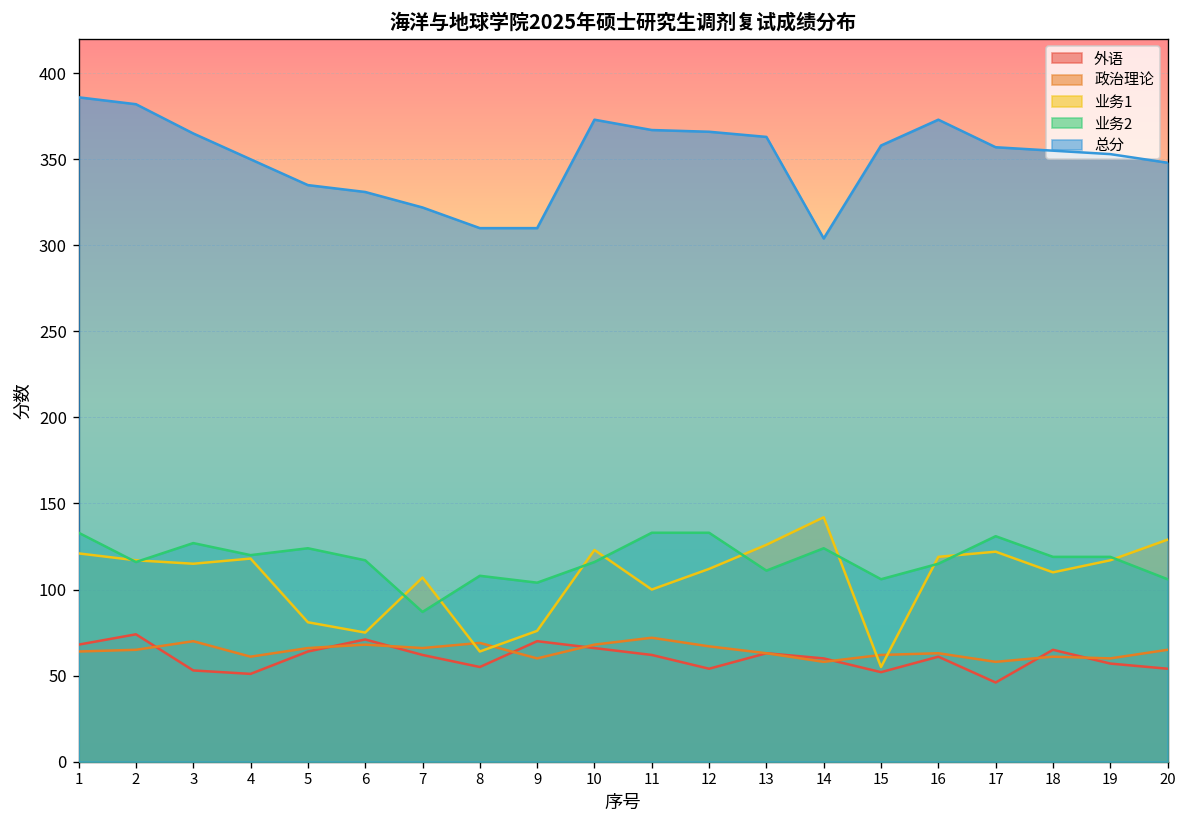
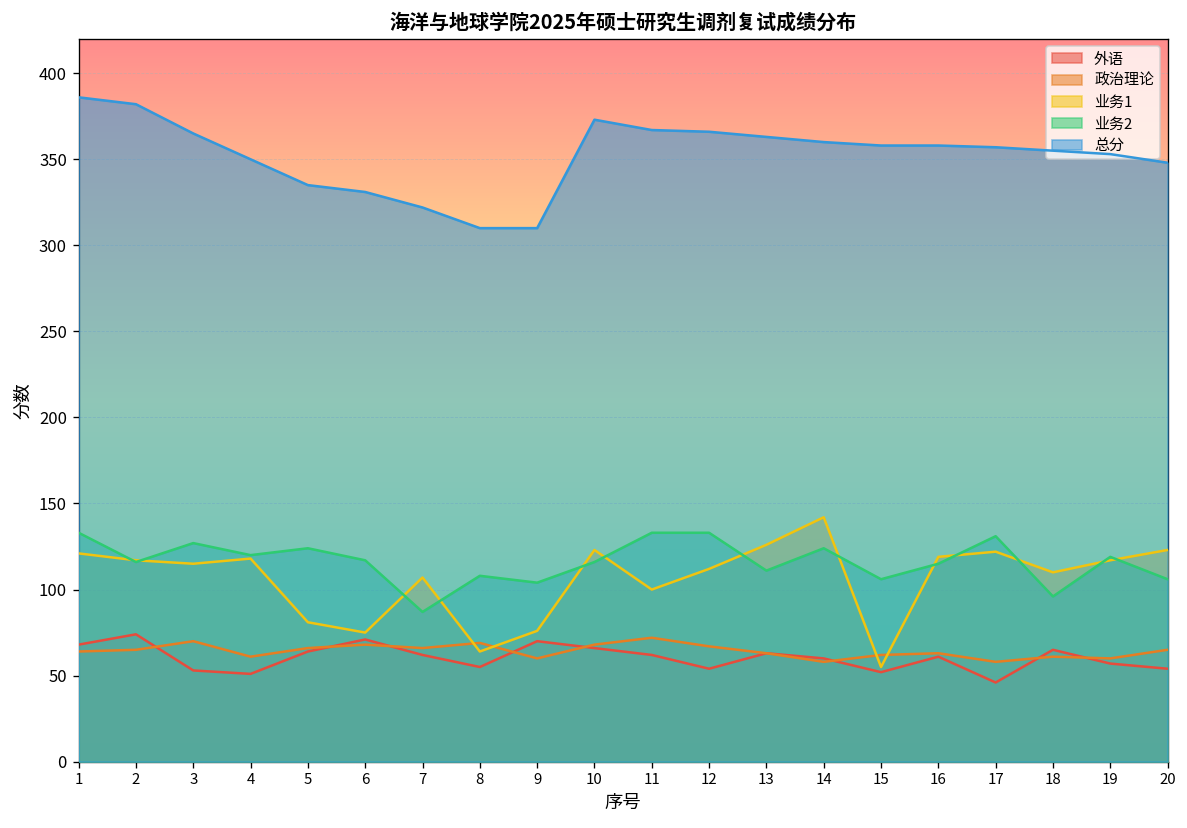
总分, 14: 304 -> 360
总分, 16: 373 -> 358
业务2, 18: 119 -> 96
业务1, 20: 129 -> 123
